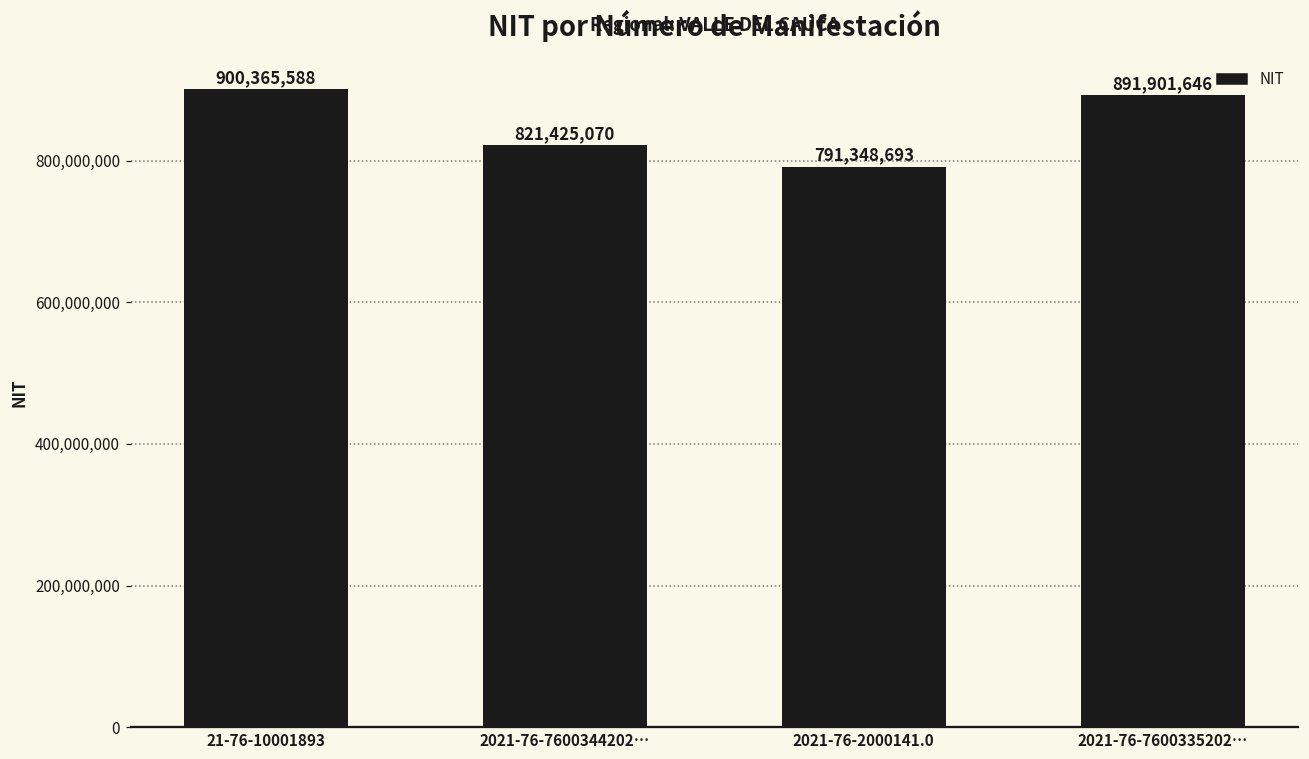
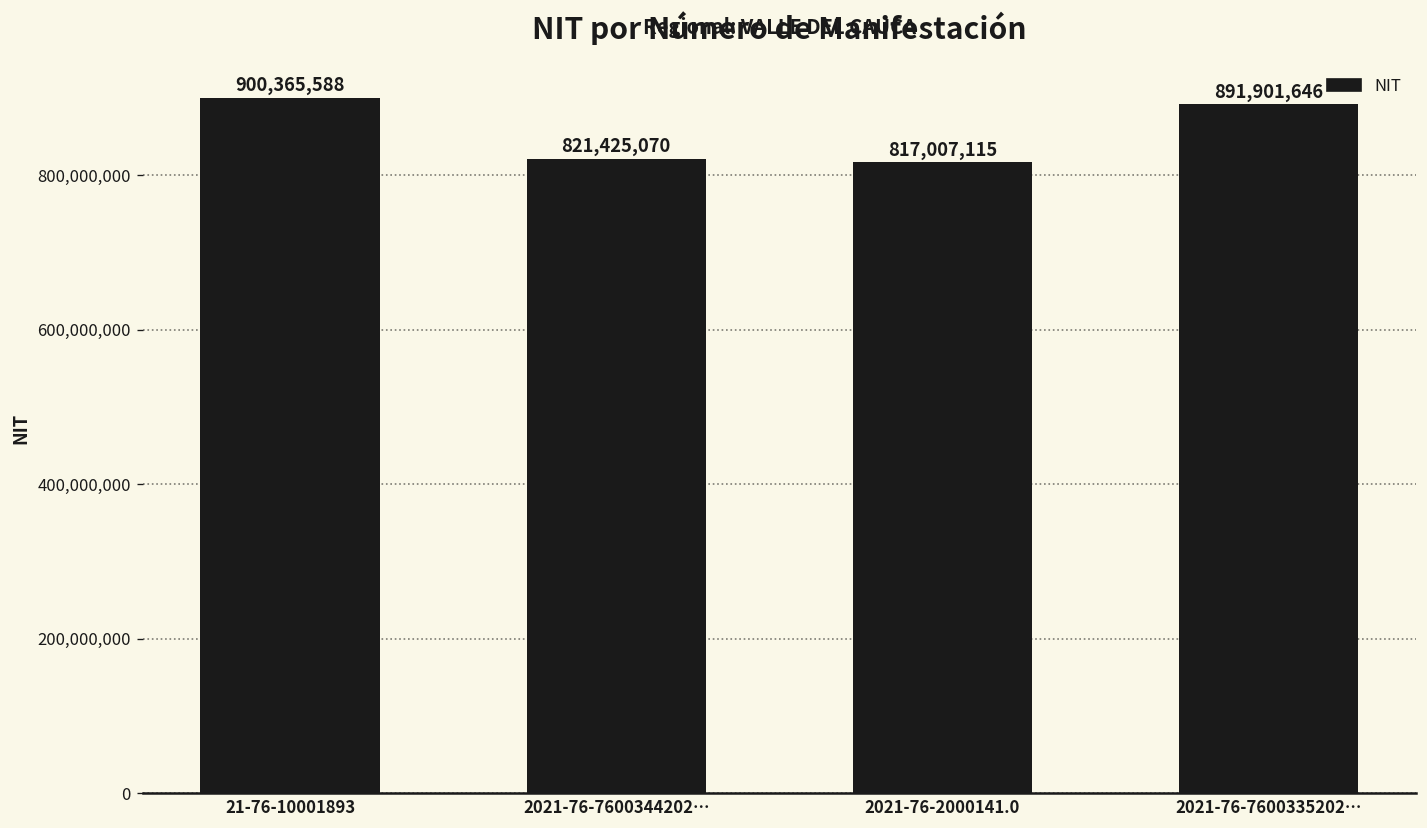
2021-76-2000141.0: 791,348,693 -> 817,007,115
